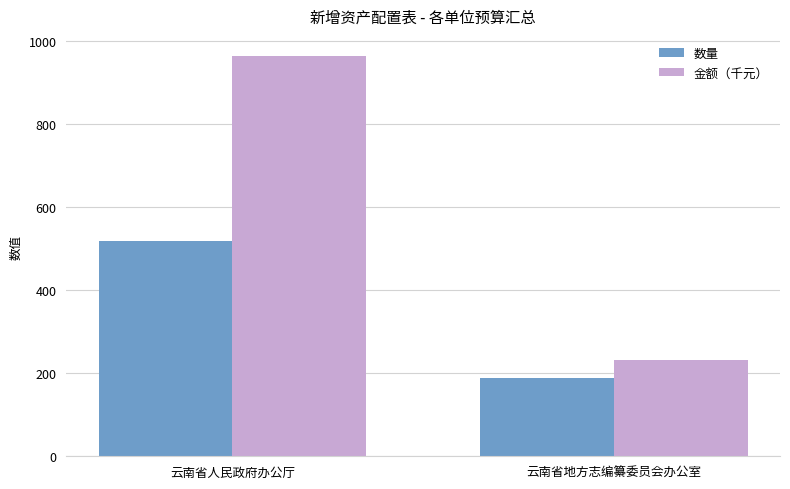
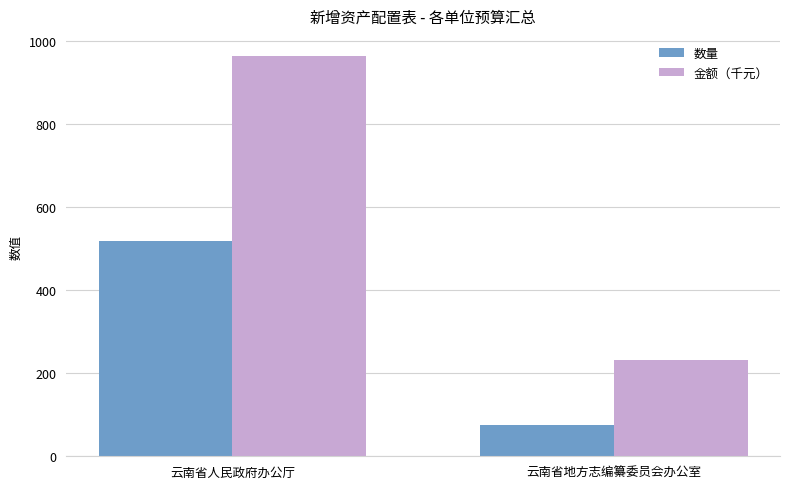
数量, 云南省地方志编纂委员会办公室: 190 -> 80
